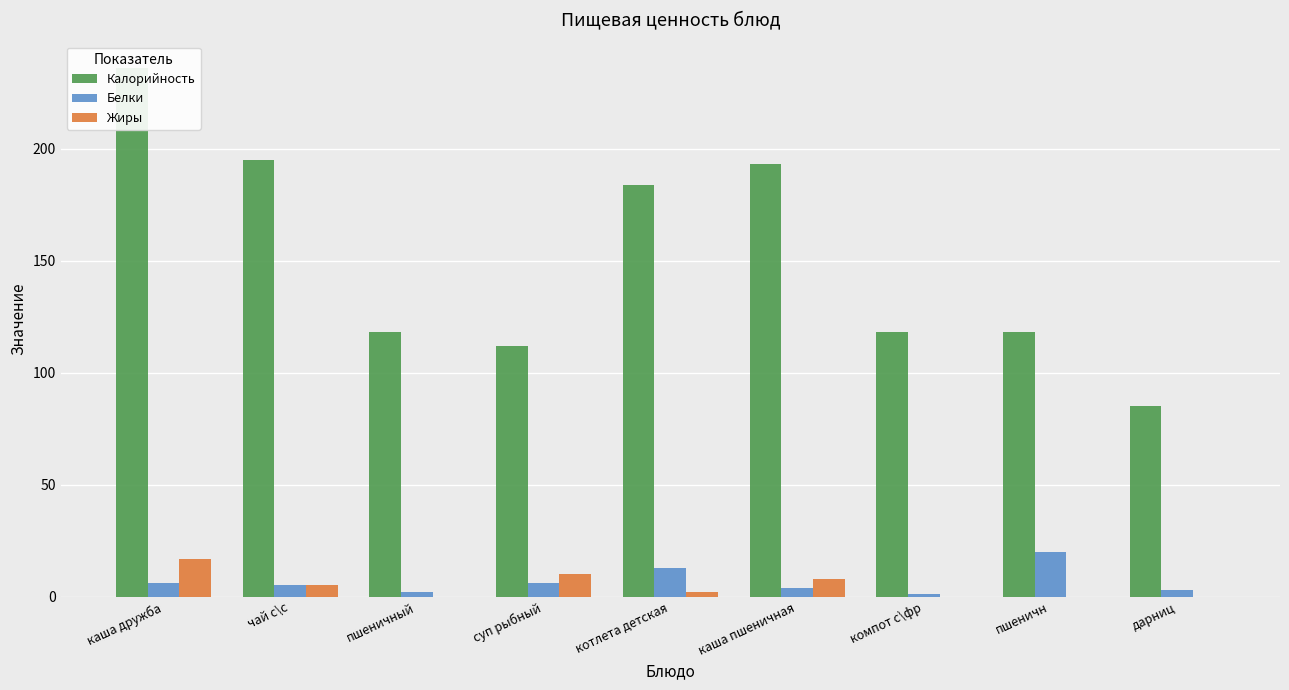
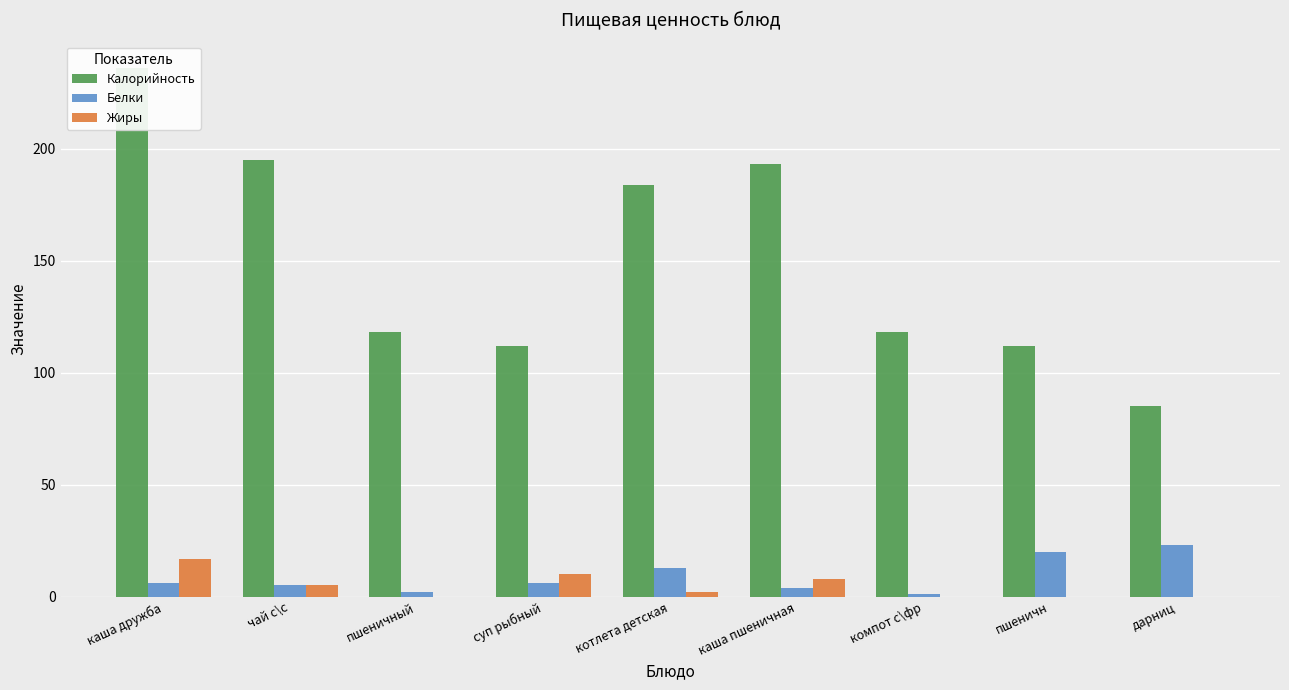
Калорийность, пшеничн: 118 -> 112
Белки, дарниц: 3 -> 23
